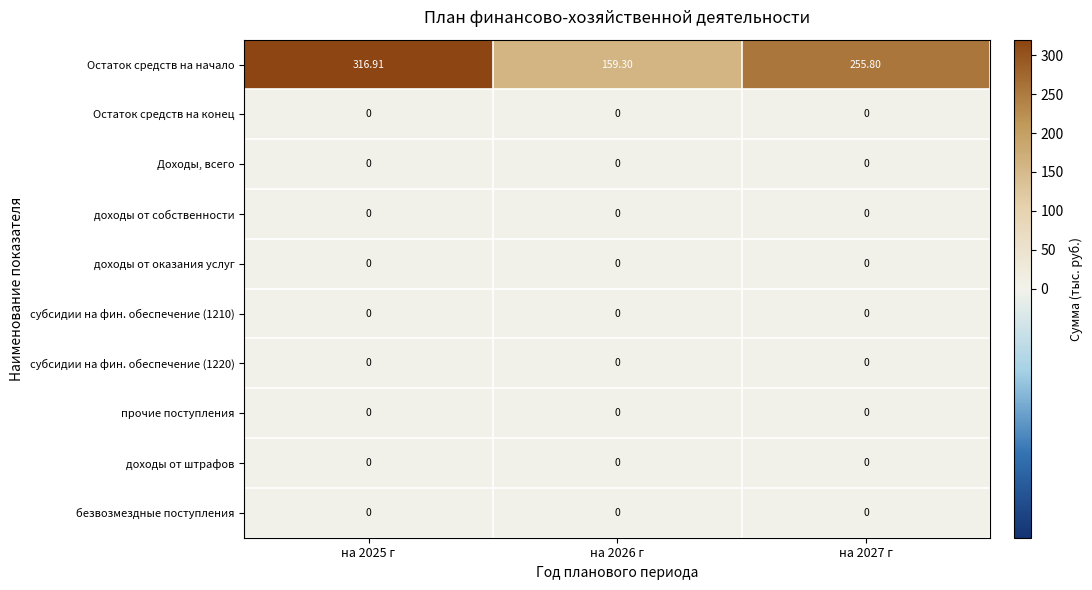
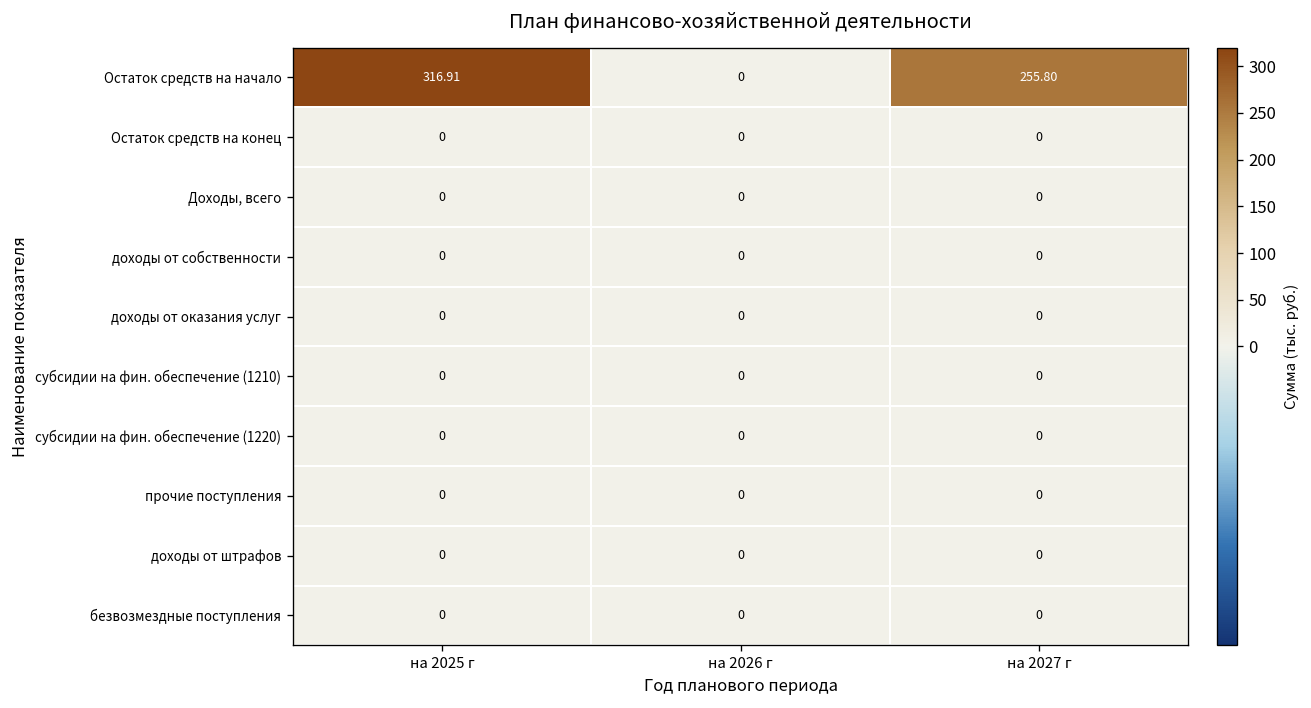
Остаток средств на начало, на 2026 г: 159.30 -> 0
